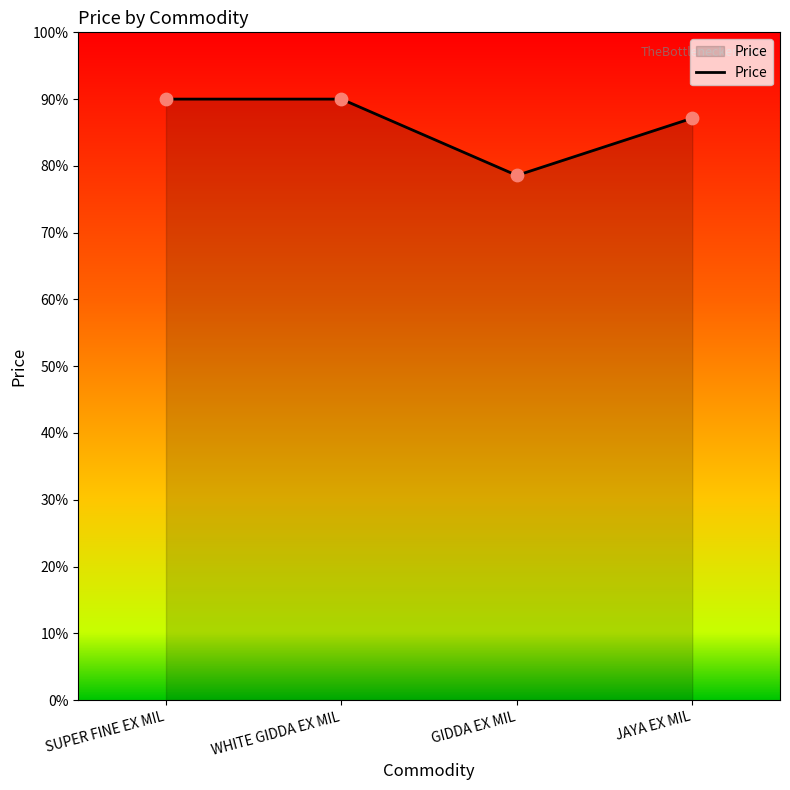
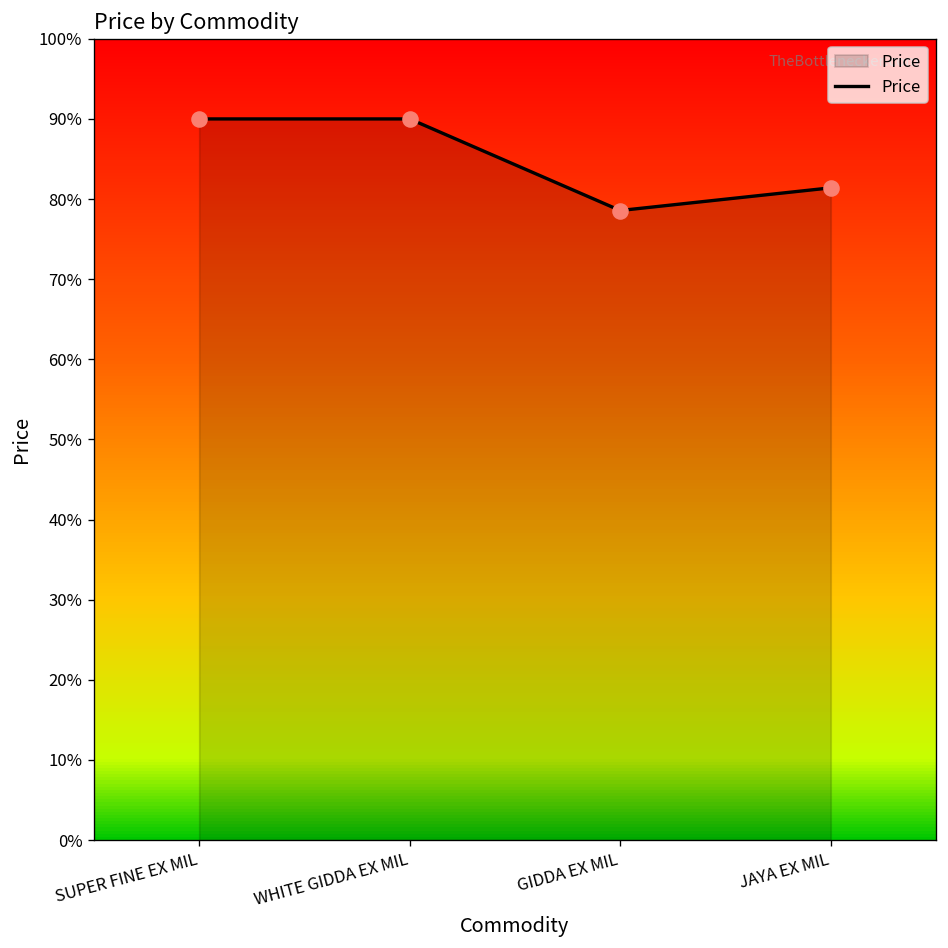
JAYA EX MIL: 87% -> 81%
